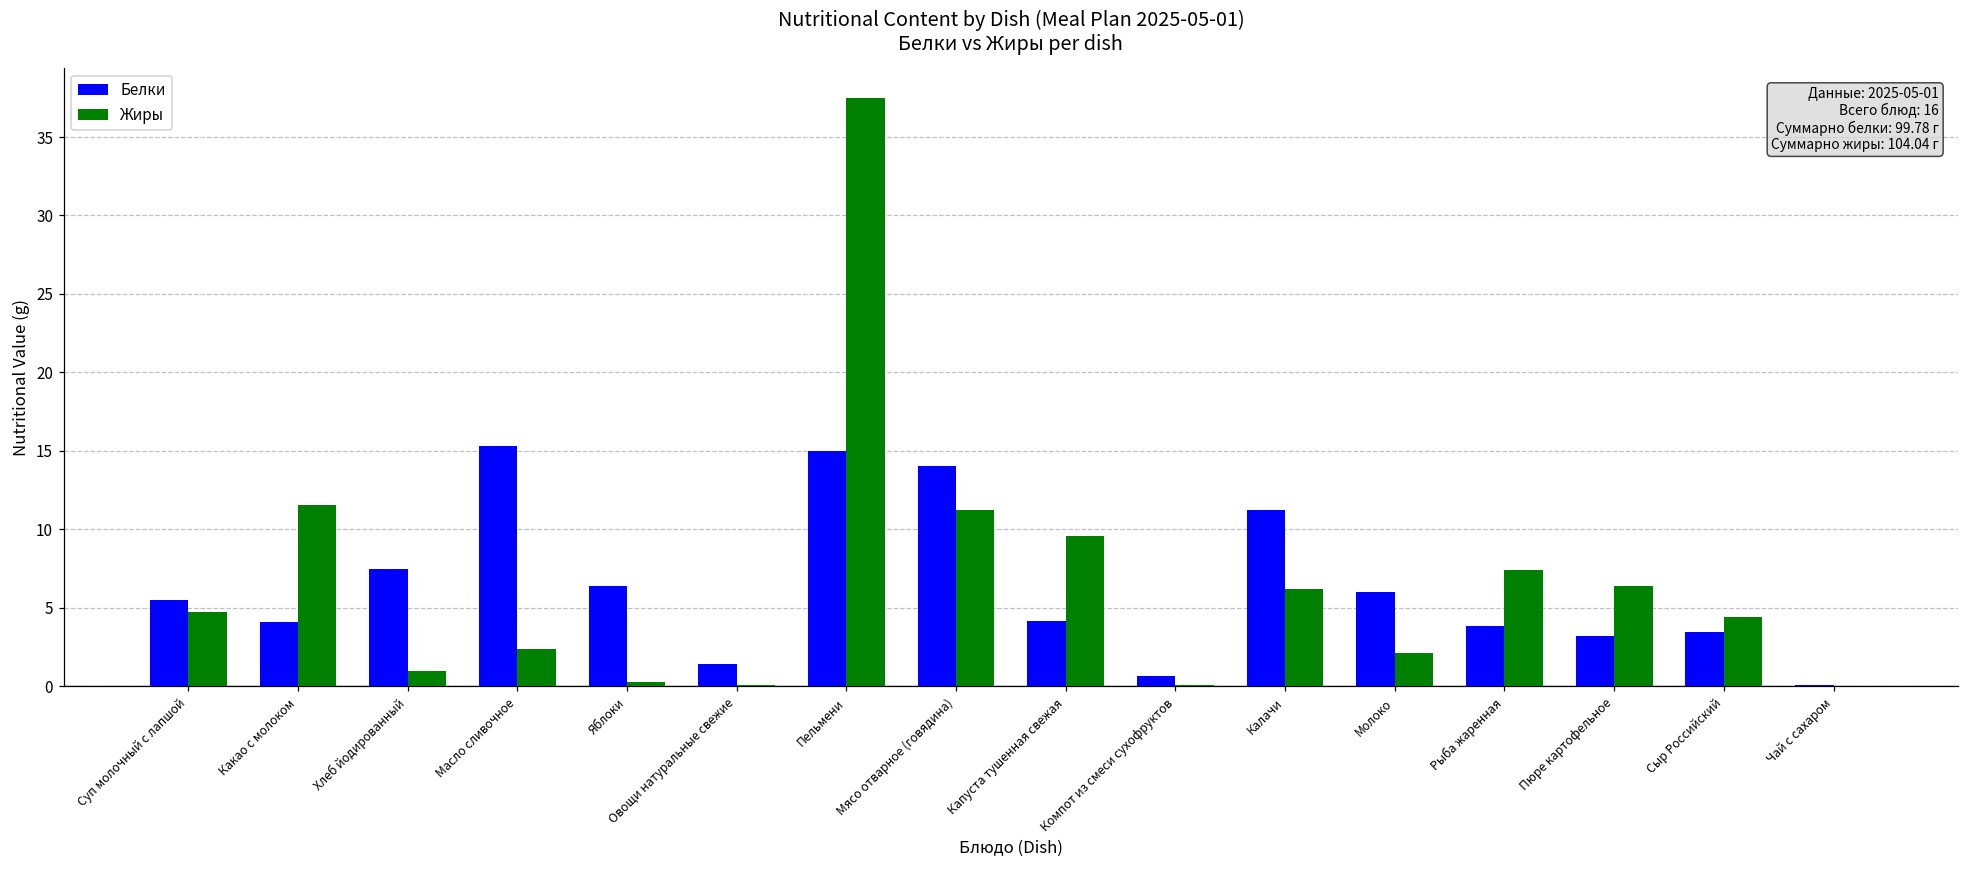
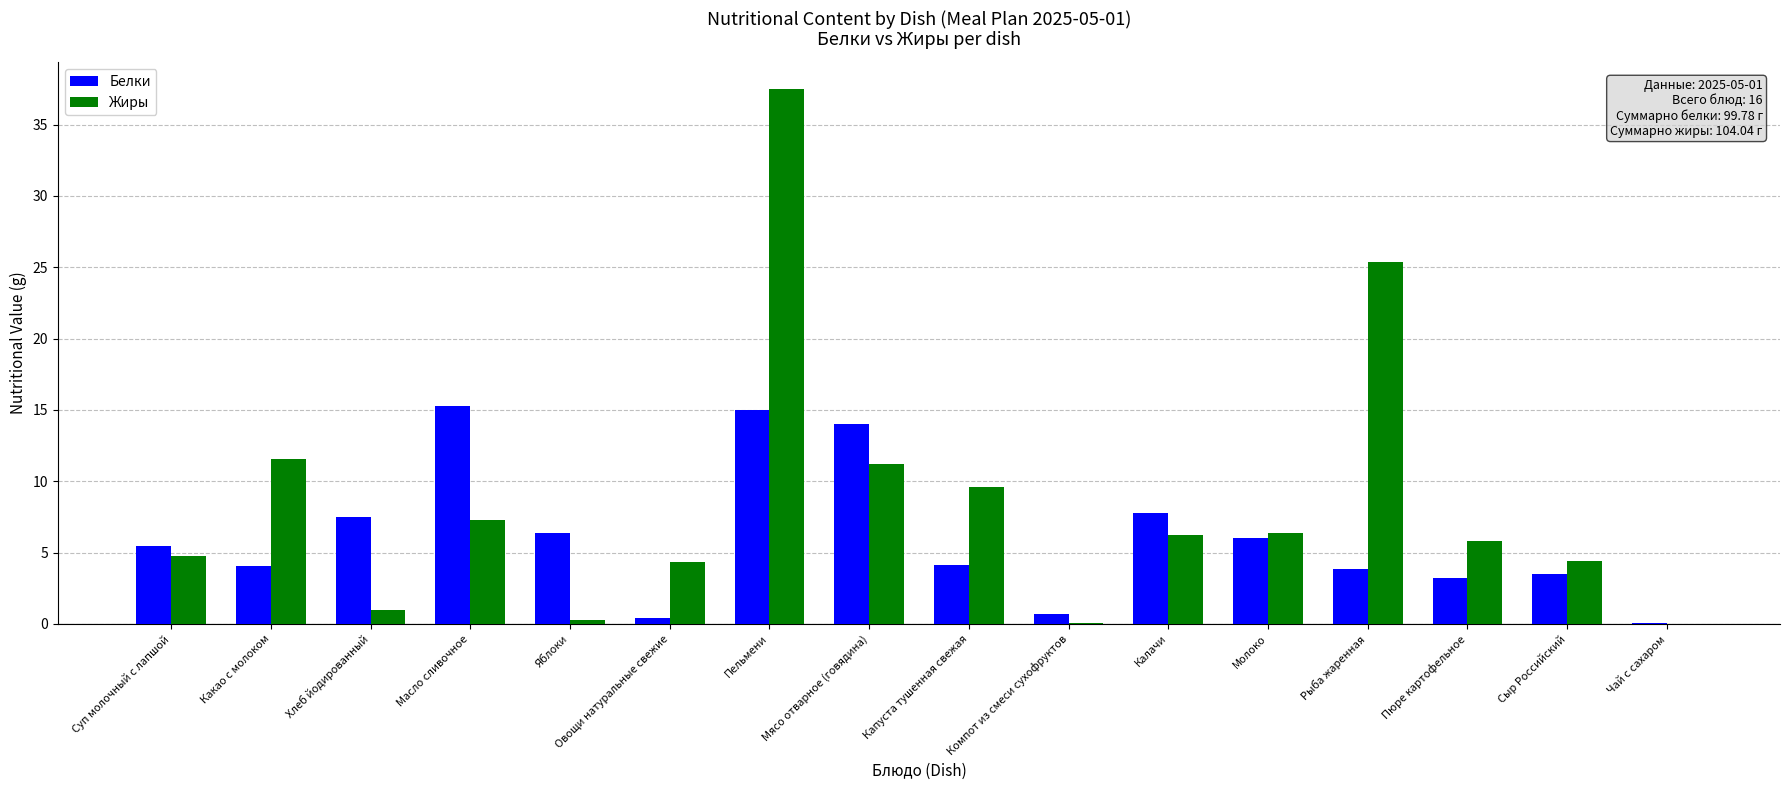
Жиры, Масло сливочное: 2.4 -> 7.3
Белки, Овощи натуральные свежие: 1.4 -> 0.4
Жиры, Овощи натуральные свежие: 0.1 -> 4.3
Белки, Калачи: 11.2 -> 7.8
Жиры, Молоко: 2.1 -> 6.4
Жиры, Рыба жаренная: 7.4 -> 25.4
Жиры, Пюре картофельное: 6.4 -> 5.8
